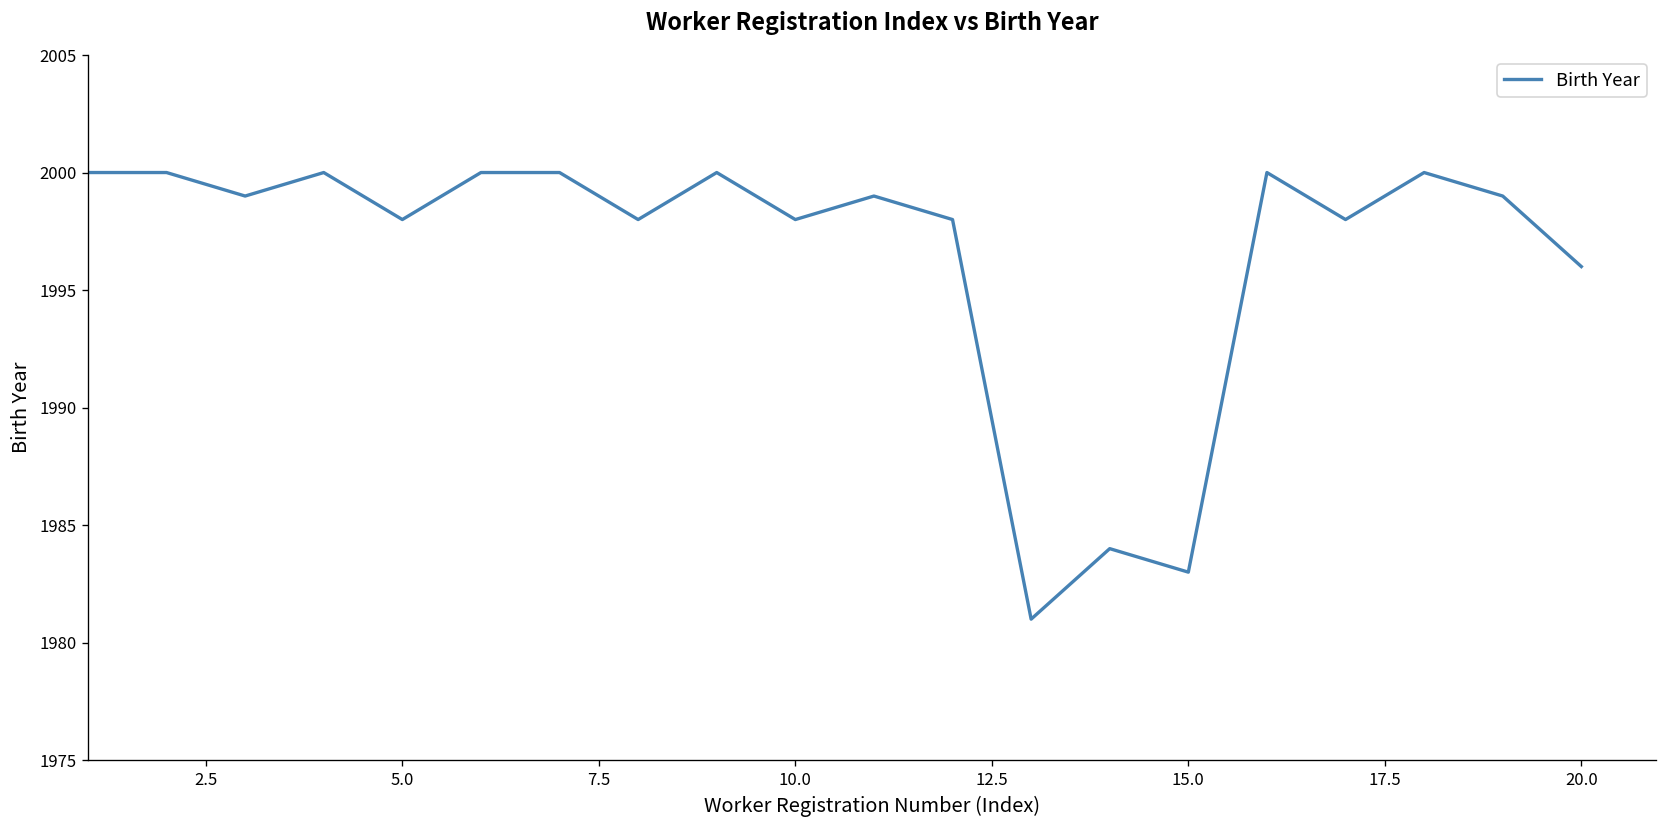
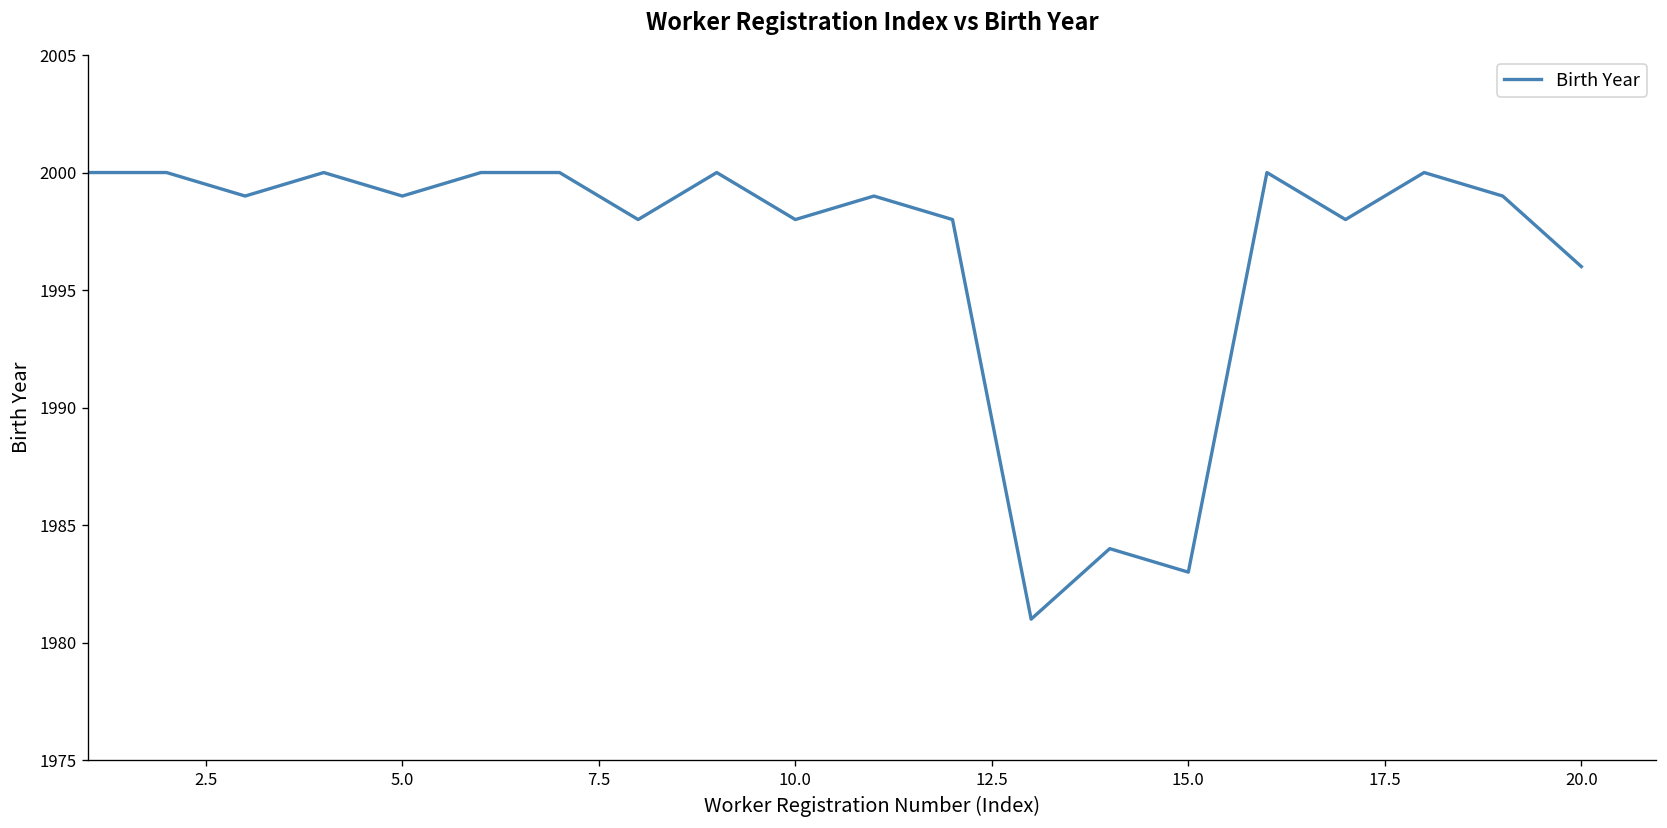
5.0: 1998 -> 1999
